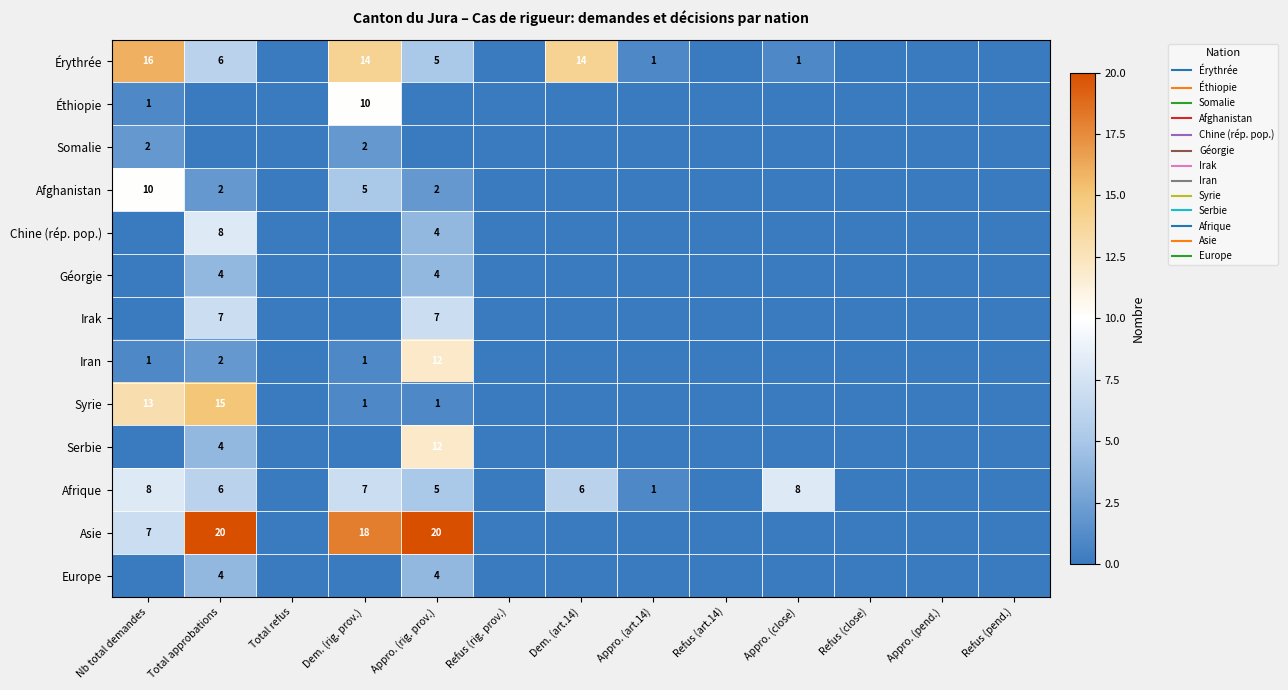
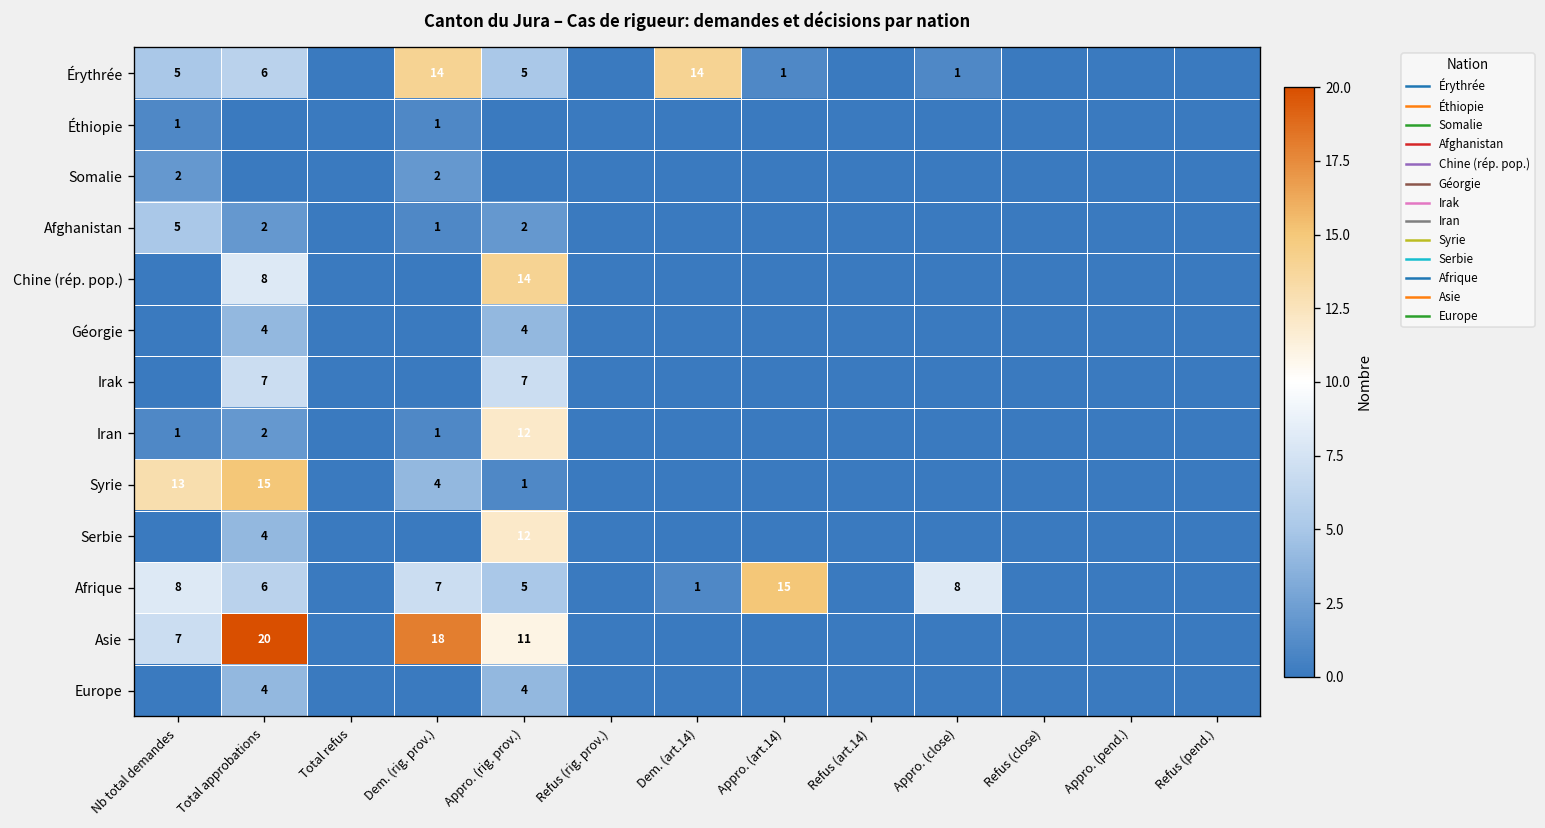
Érythrée, Nb total demandes: 16 -> 5
Éthiopie, Dem. (rig. prov.): 10 -> 1
Afghanistan, Nb total demandes: 10 -> 5
Afghanistan, Dem. (rig. prov.): 5 -> 1
Chine (rép. pop.), Appro. (rig. prov.): 4 -> 14
Syrie, Dem. (rig. prov.): 1 -> 4
Afrique, Dem. (art.14): 6 -> 1
Afrique, Appro. (art.14): 1 -> 15
Asie, Appro. (rig. prov.): 20 -> 11
